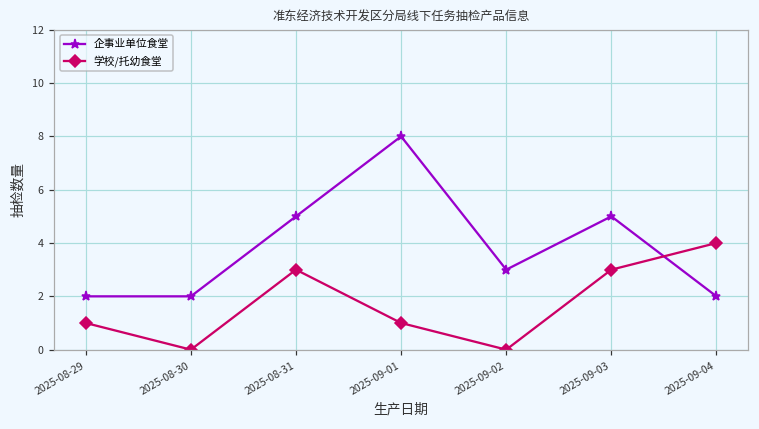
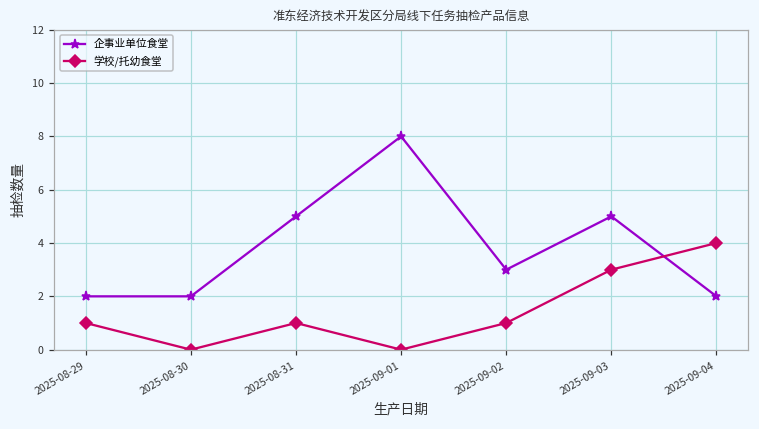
学校/托幼食堂, 2025-08-31: 3 -> 1
学校/托幼食堂, 2025-09-01: 1 -> 0
学校/托幼食堂, 2025-09-02: 0 -> 1
